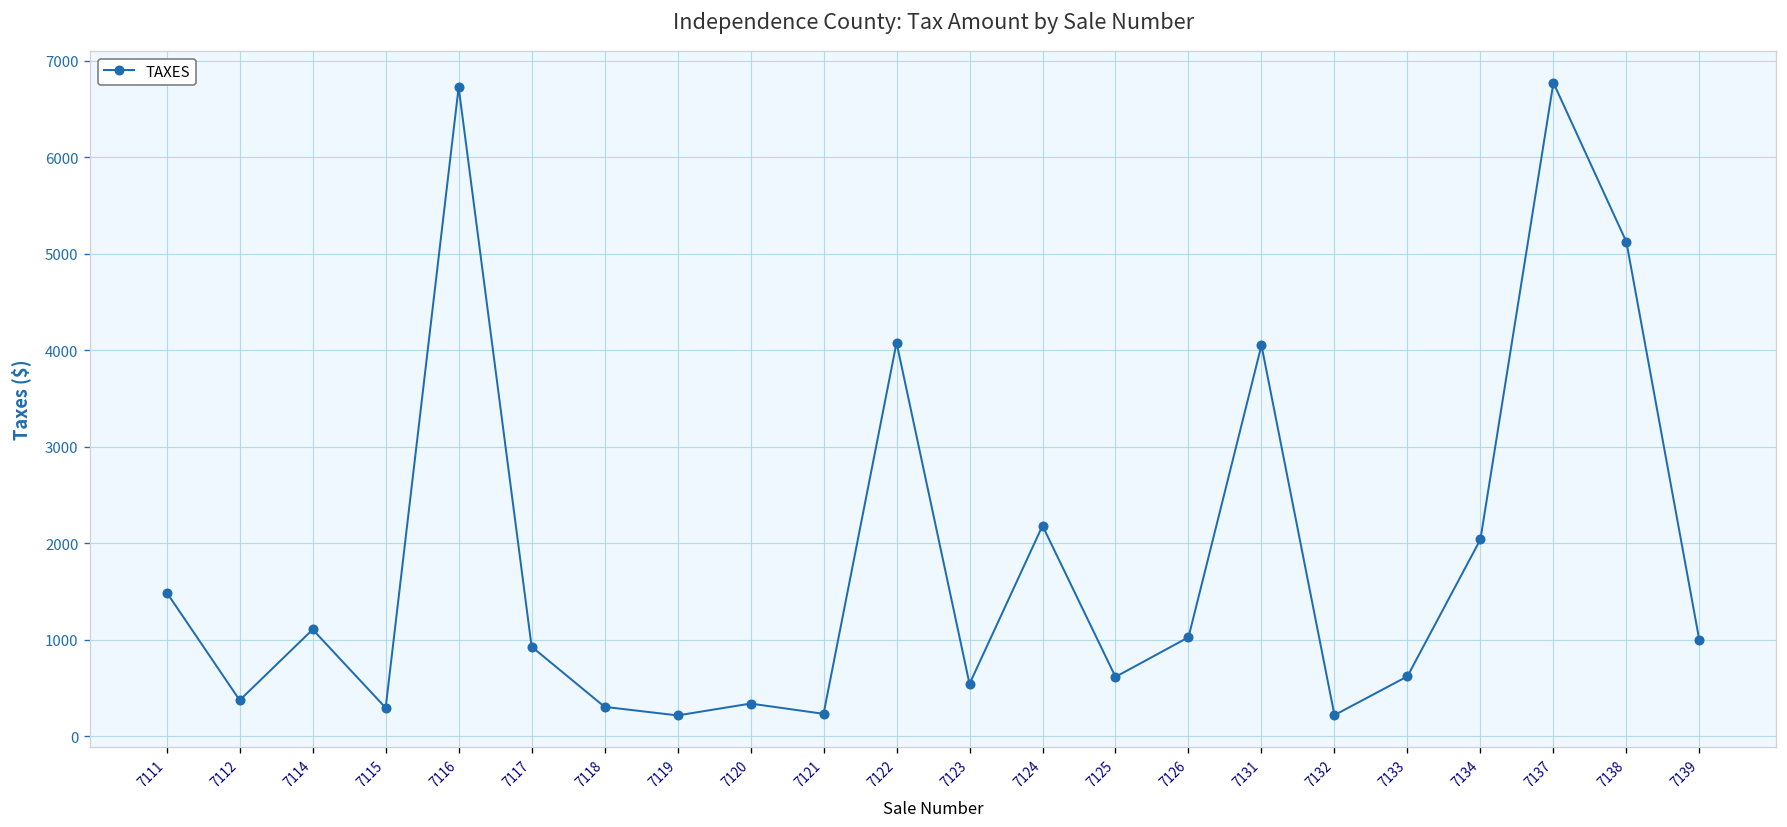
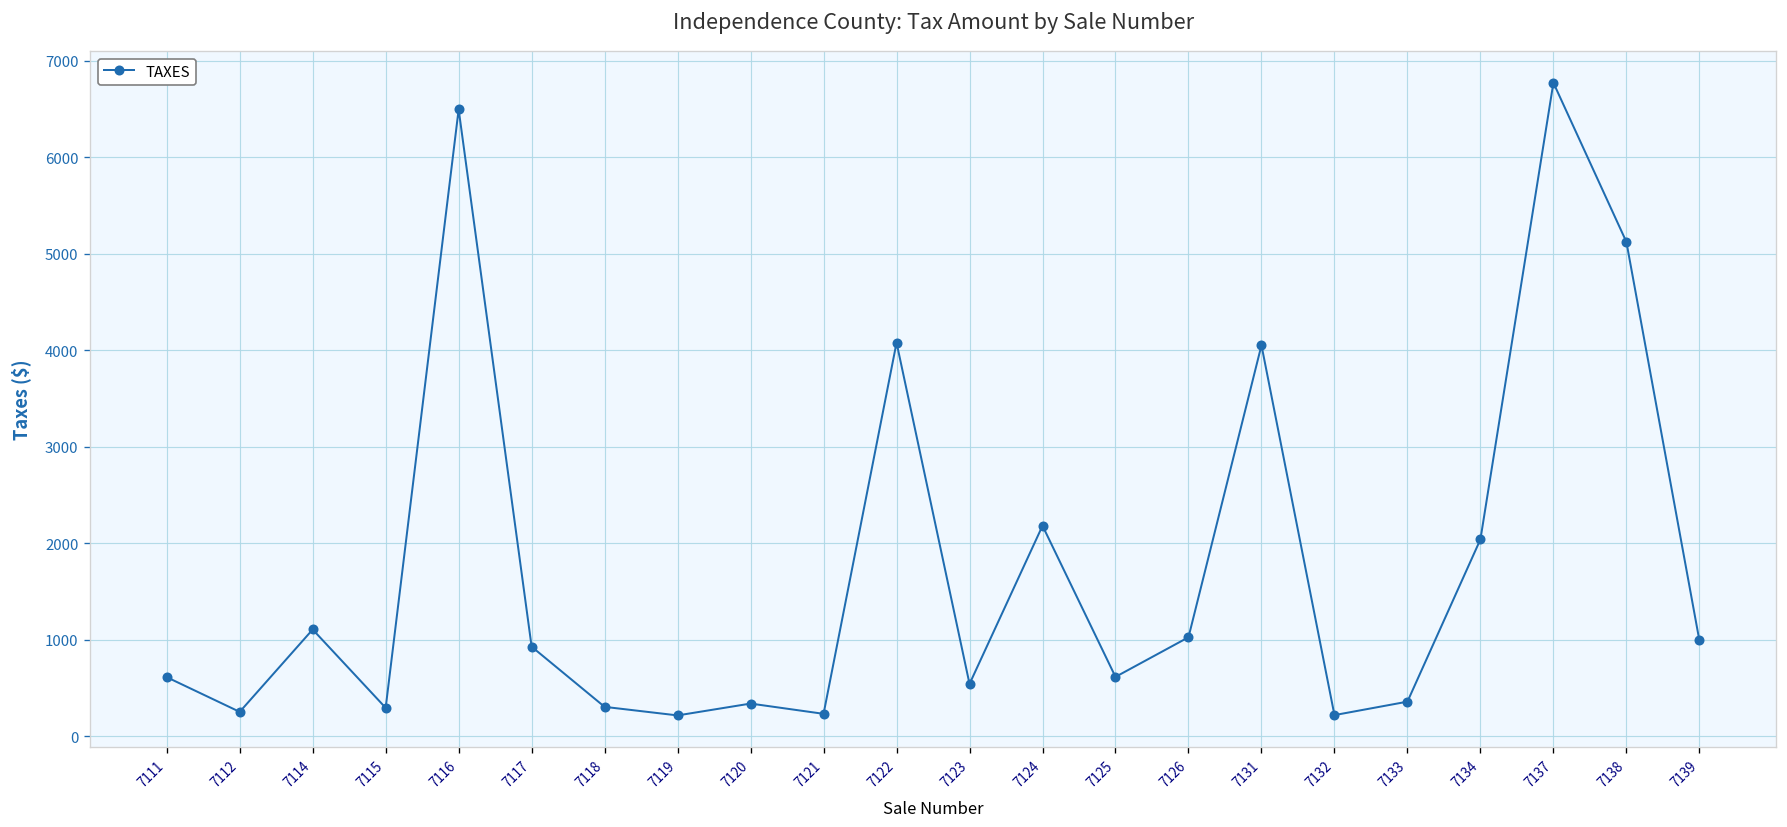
7111: 1500 -> 600
7112: 400 -> 300
7116: 6700 -> 6500
7133: 600 -> 400
